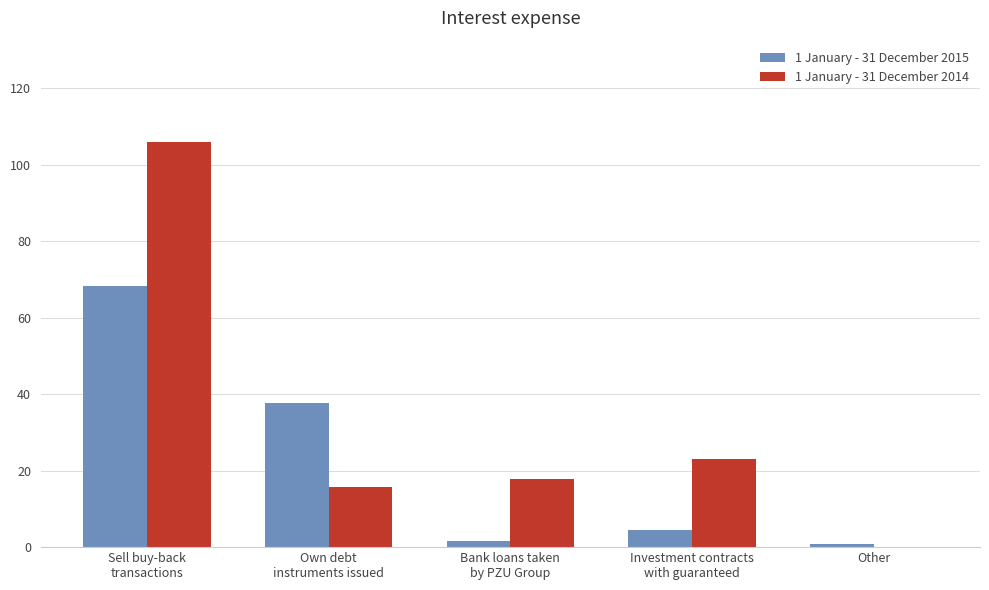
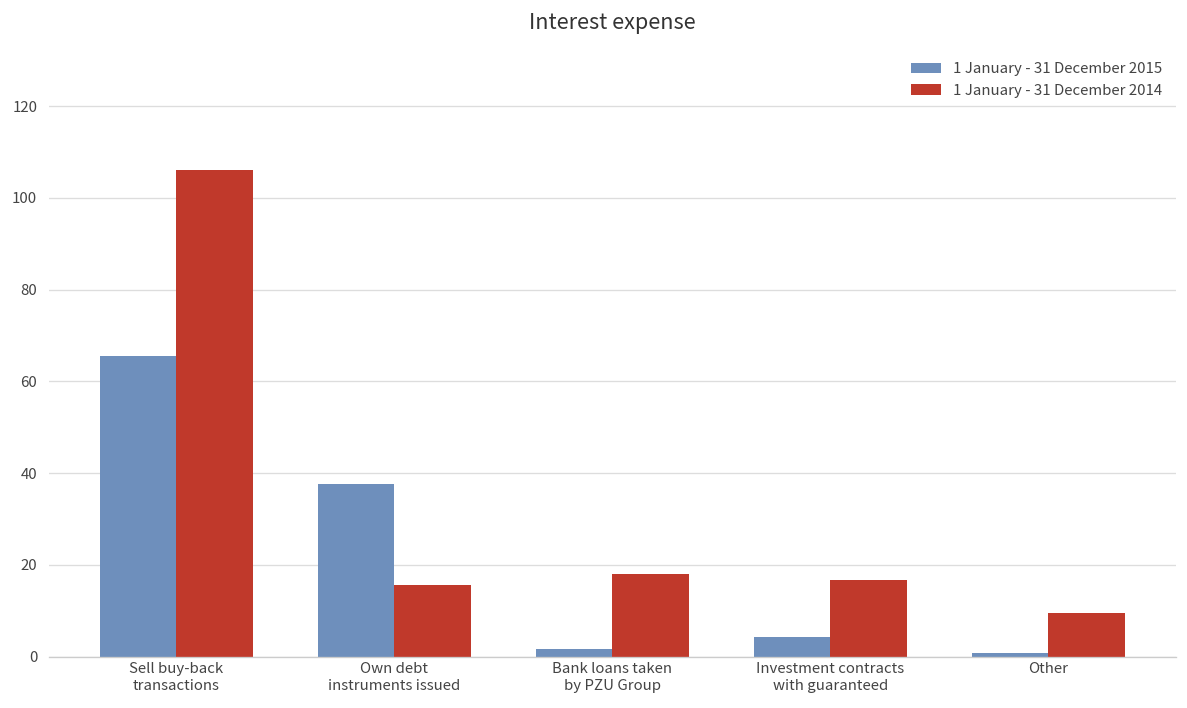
1 January - 31 December 2015, Sell buy-back transactions: 68 -> 65
1 January - 31 December 2014, Investment contracts with guaranteed: 23 -> 17
1 January - 31 December 2014, Other: 0 -> 10
